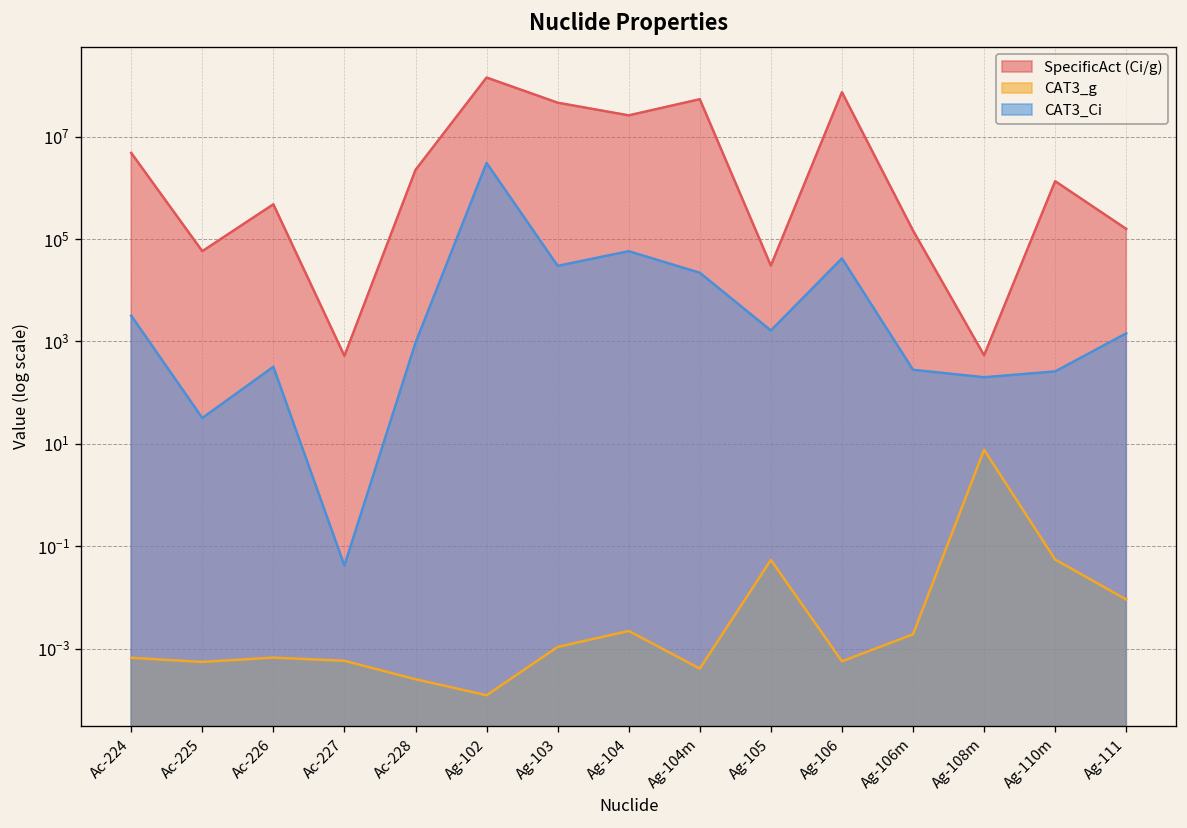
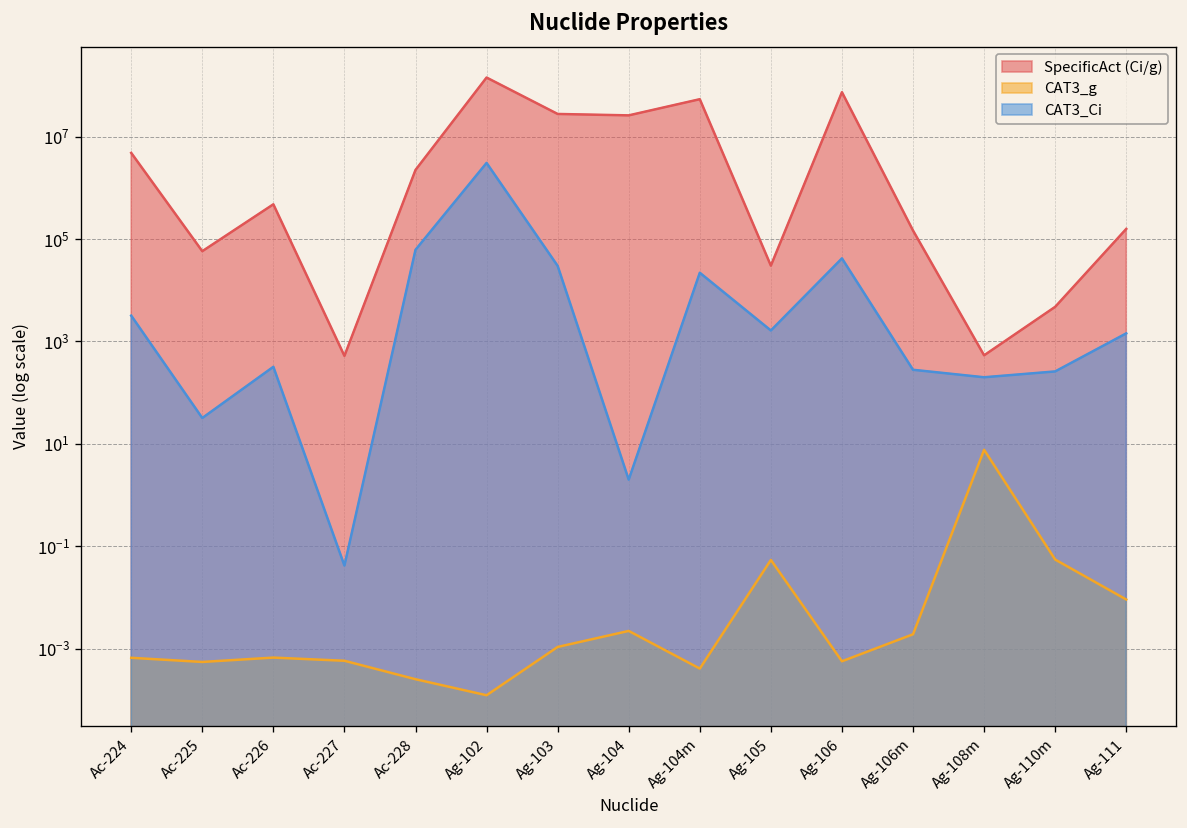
CAT3_Ci, Ac-228: 900 -> 60000
SpecificAct (Ci/g), Ag-103: 50000000 -> 30000000
CAT3_Ci, Ag-104: 60000 -> 2
SpecificAct (Ci/g), Ag-110m: 1400000 -> 5000
